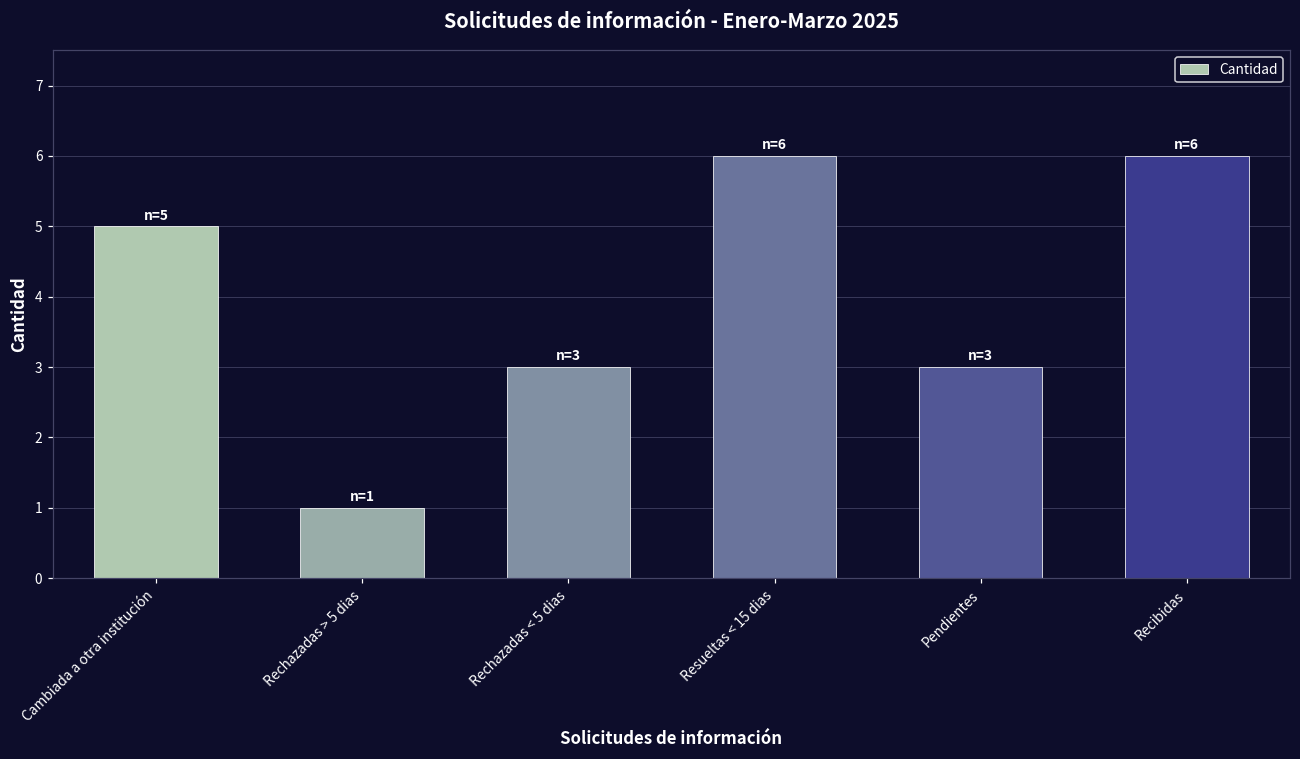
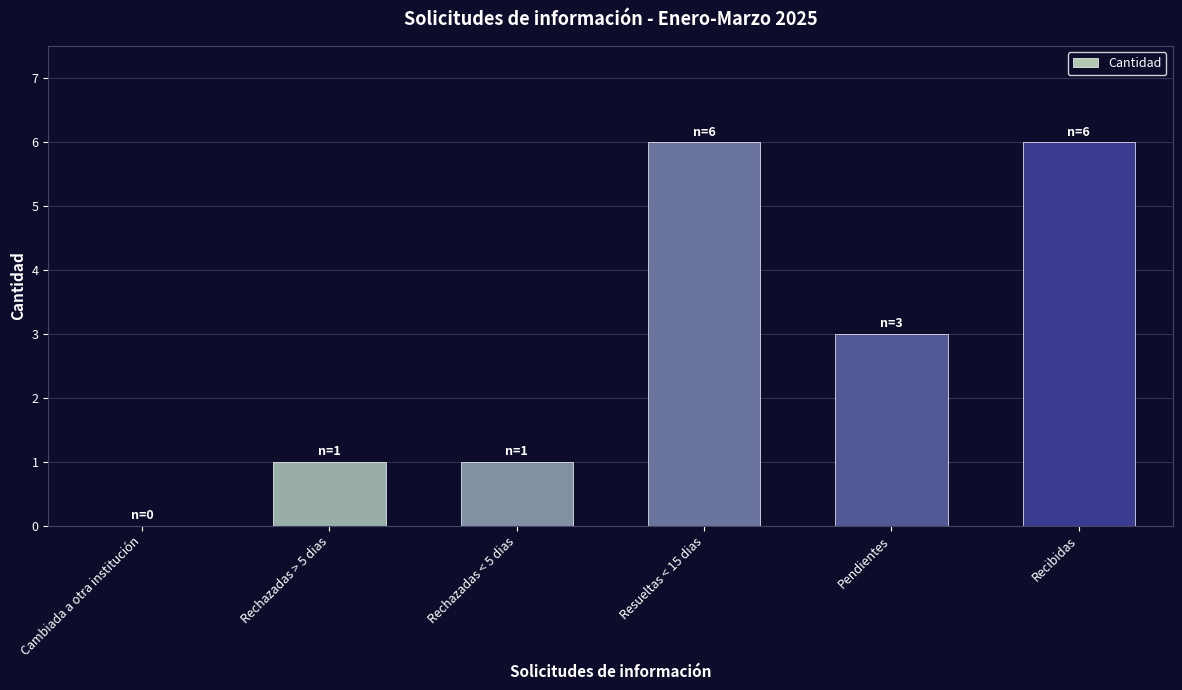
Cambiada a otra institución: 5 -> 0
Rechazadas < 5 dias: 3 -> 1
